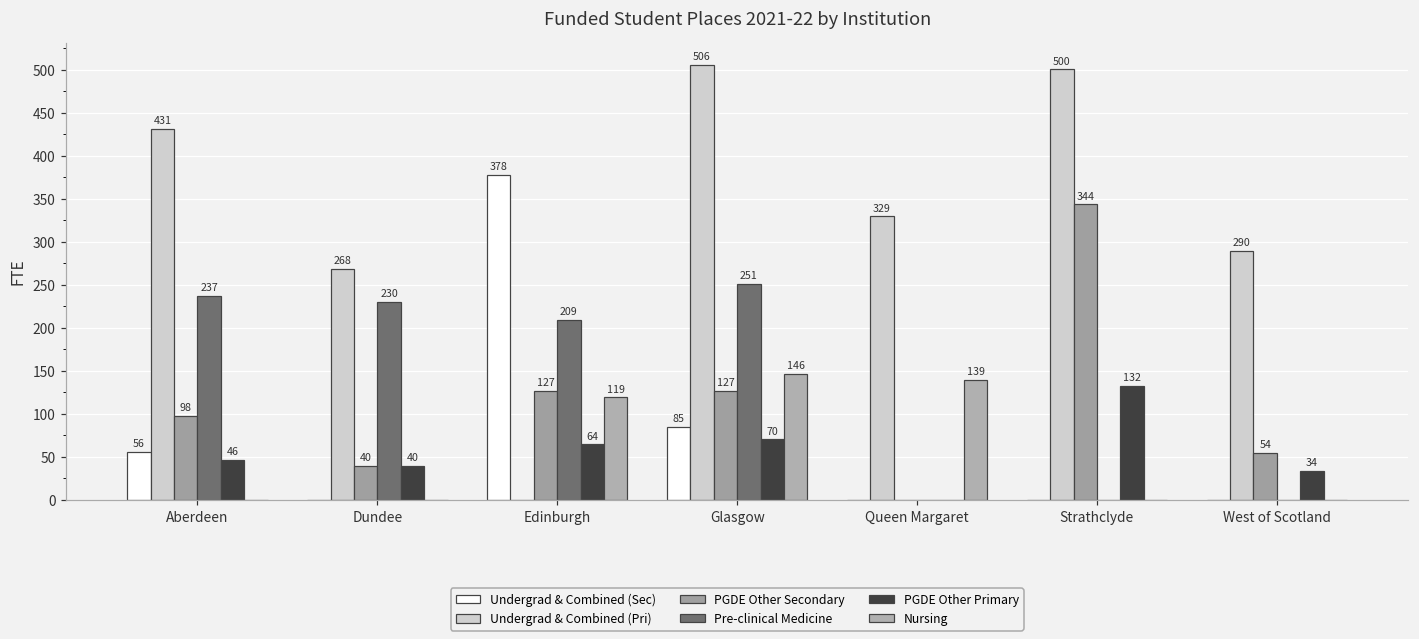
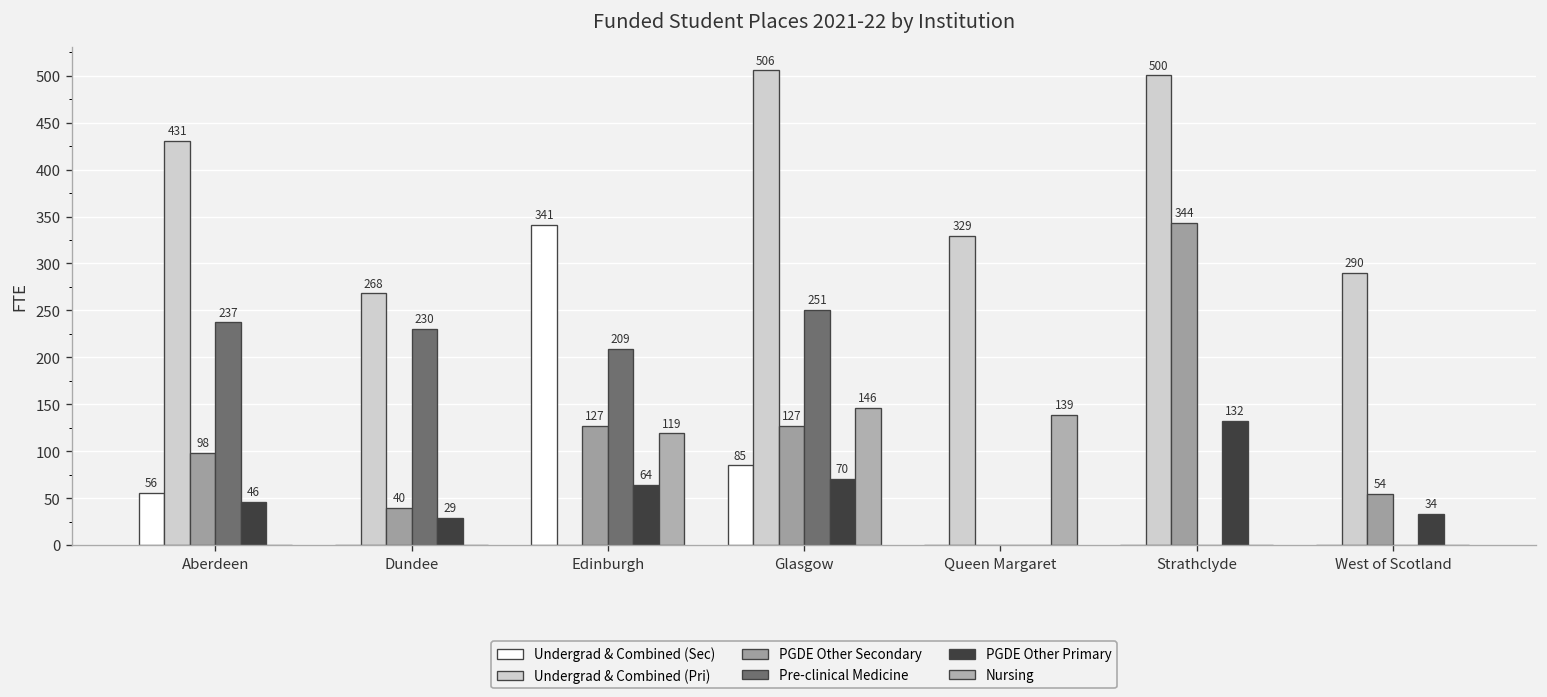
PGDE Other Primary, Dundee: 40 -> 29
Undergrad & Combined (Sec), Edinburgh: 378 -> 341
